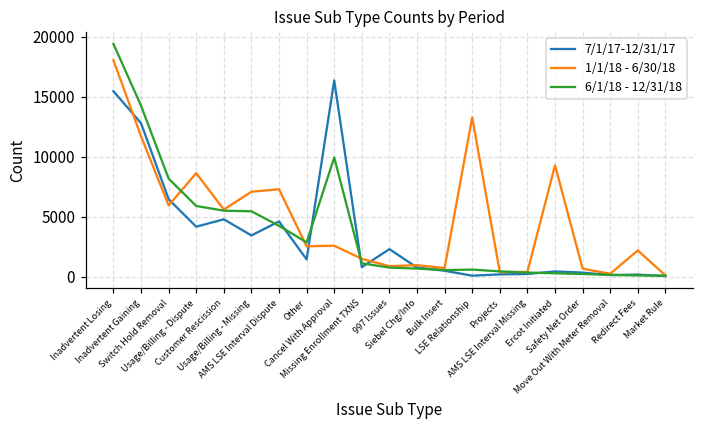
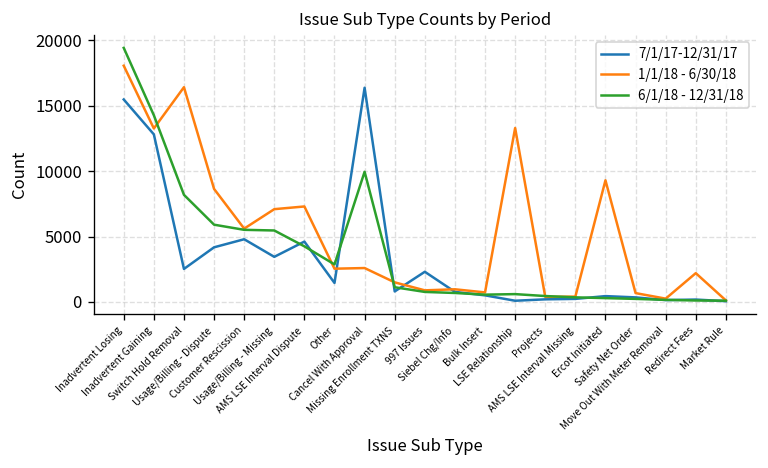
1/1/18 - 6/30/18, Inadvertent Gaining: 11700 -> 13300
7/1/17-12/31/17, Switch Hold Removal: 6500 -> 2500
1/1/18 - 6/30/18, Switch Hold Removal: 6000 -> 16400
